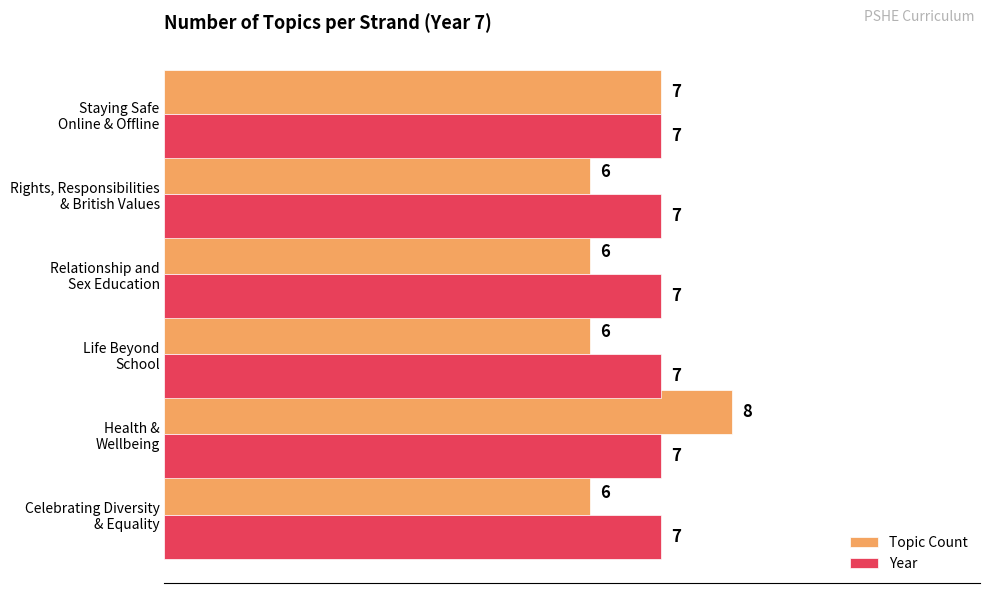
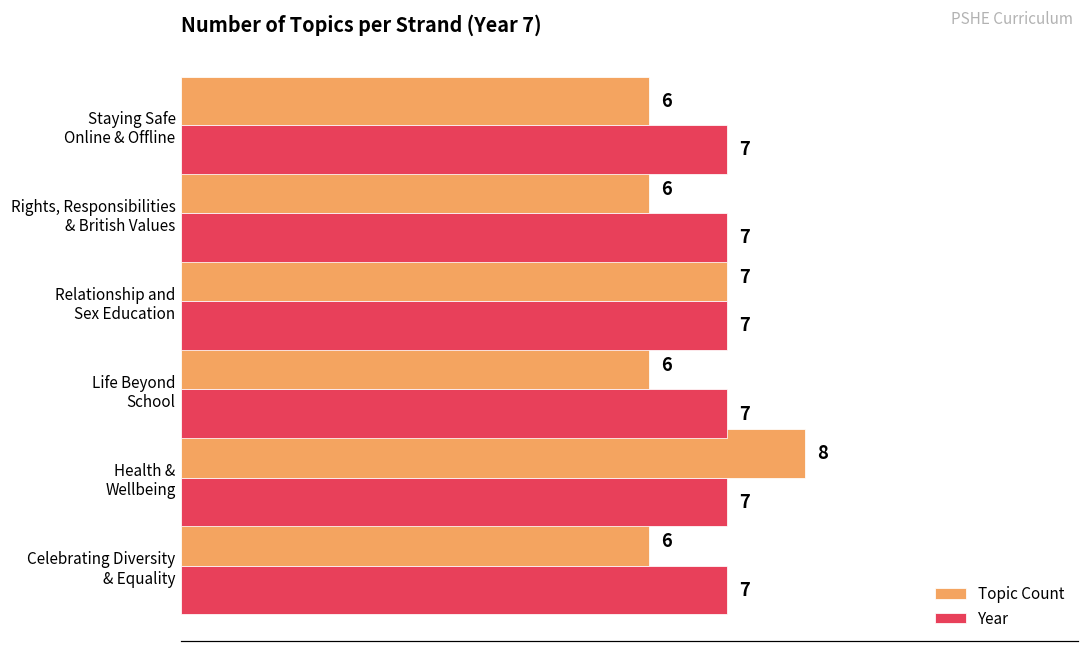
Topic Count, Staying Safe Online & Offline: 7 -> 6
Topic Count, Relationship and Sex Education: 6 -> 7
